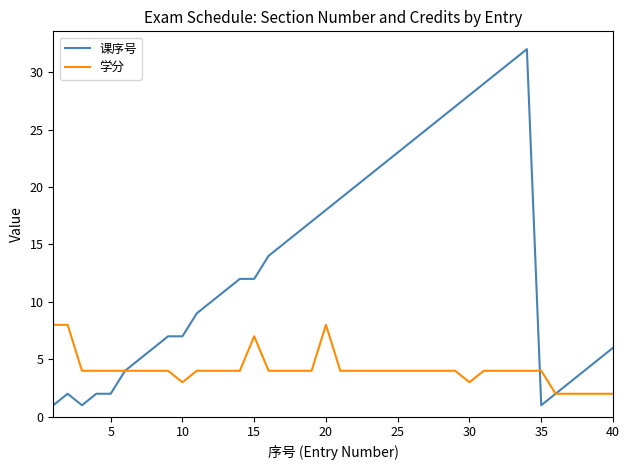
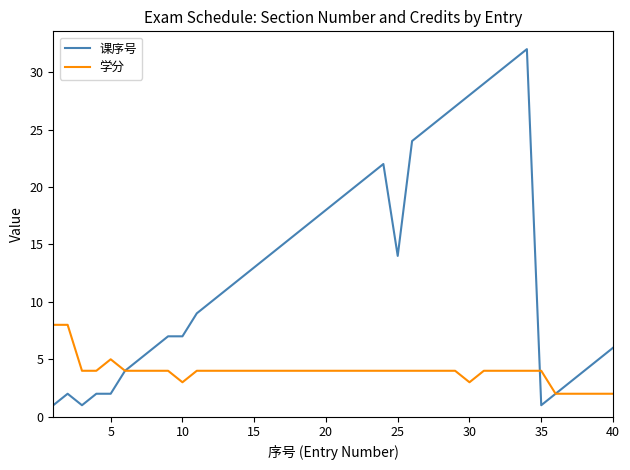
学分, 5: 4 -> 5
课序号, 15: 12 -> 13
学分, 15: 7 -> 4
学分, 20: 8 -> 4
课序号, 25: 23 -> 14
